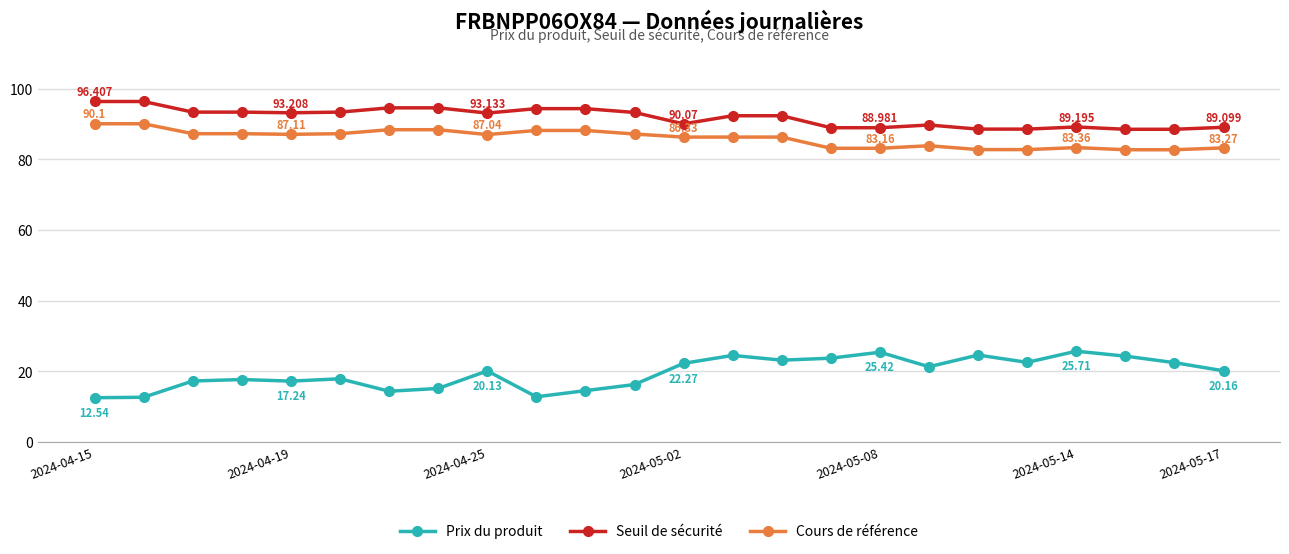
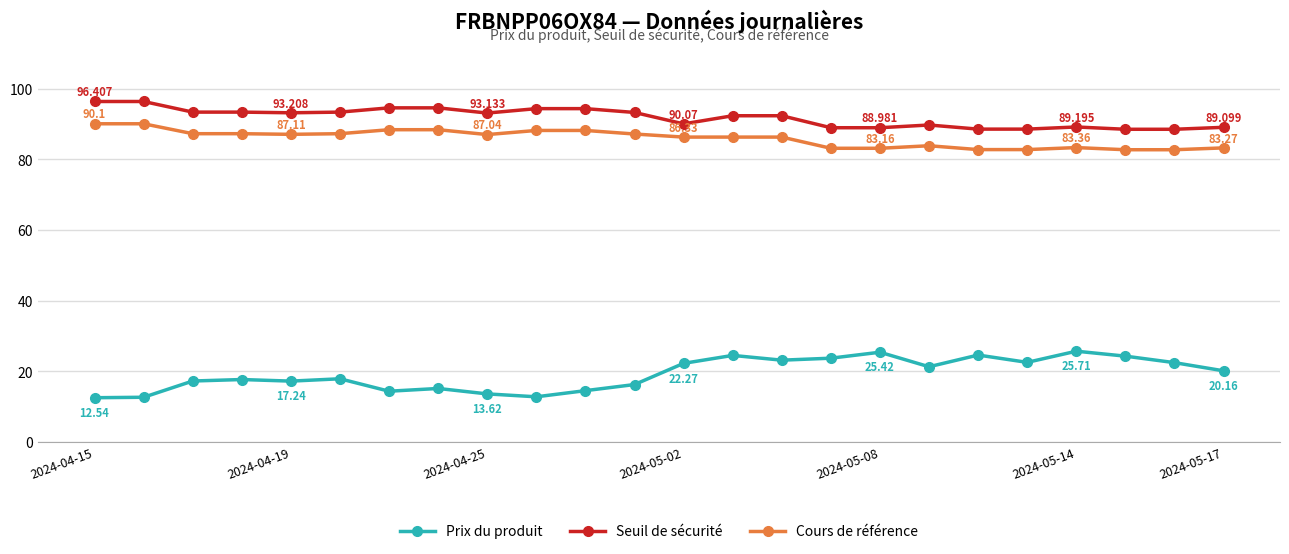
Prix du produit, 2024-04-25: 20.13 -> 13.62
